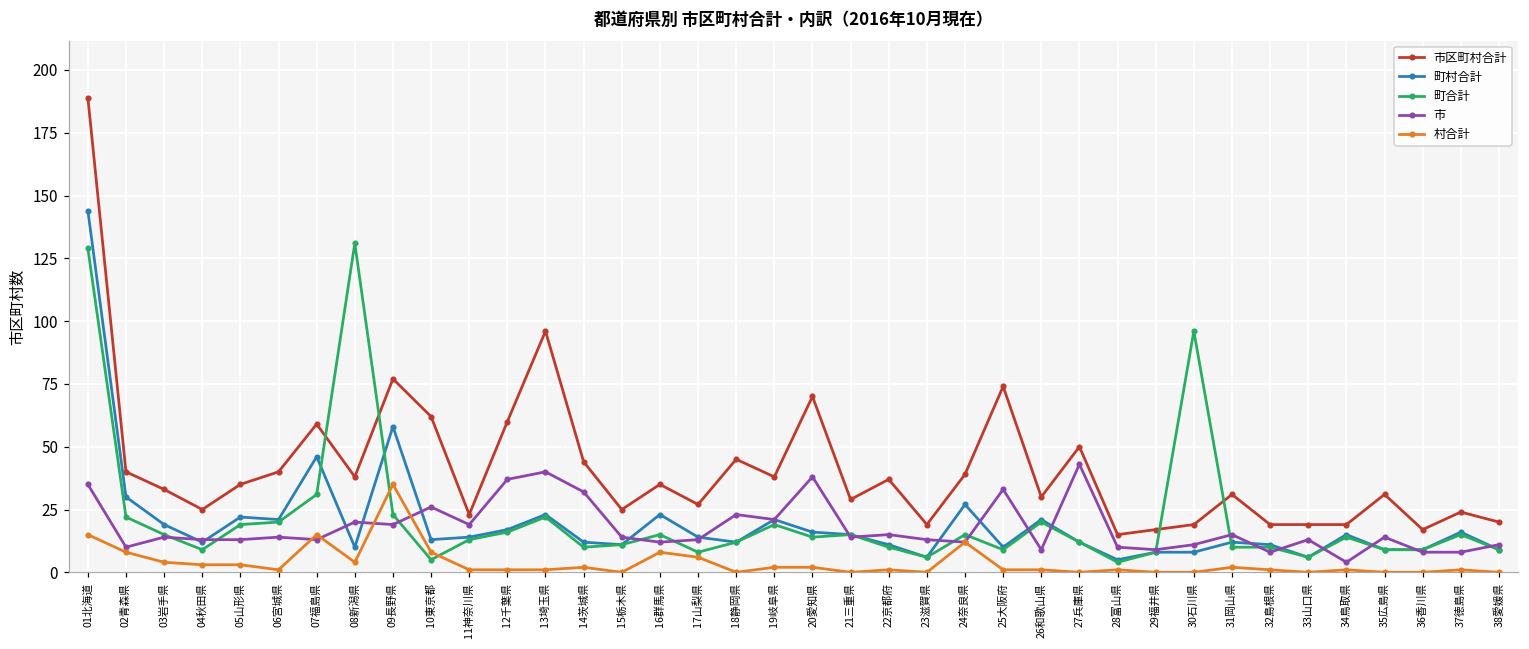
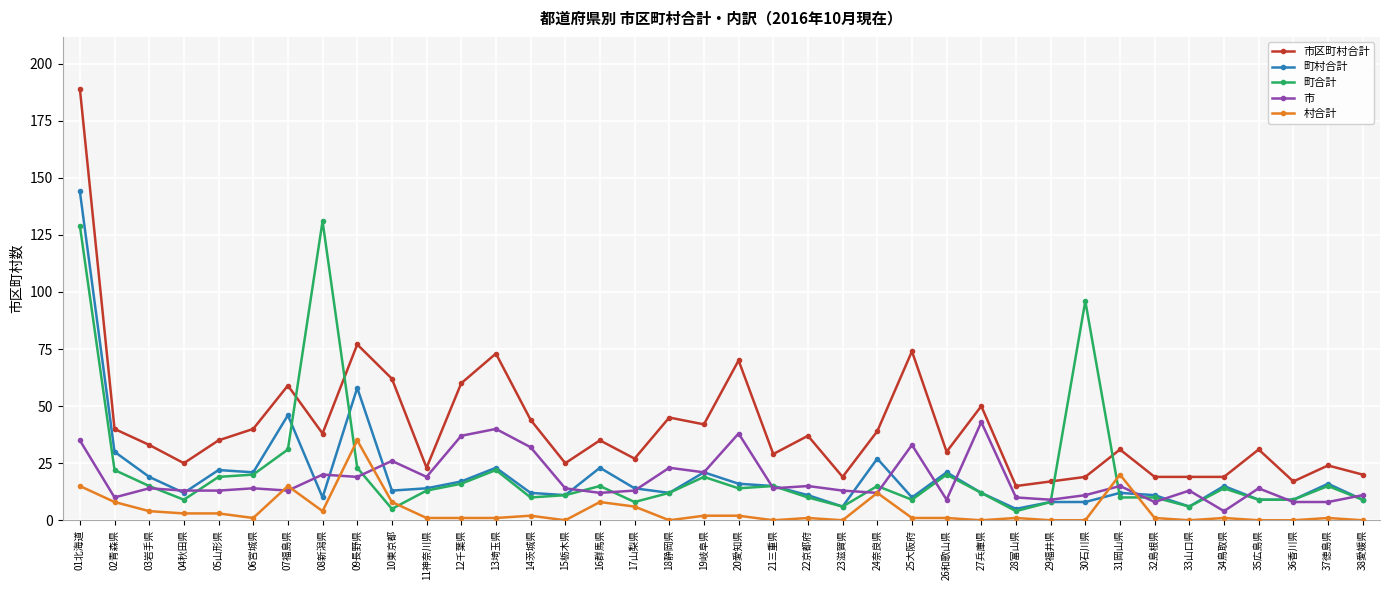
市区町村合計, 13埼玉県: 96 -> 73
市区町村合計, 19岐阜県: 38 -> 42
村合計, 31岡山県: 2 -> 20
